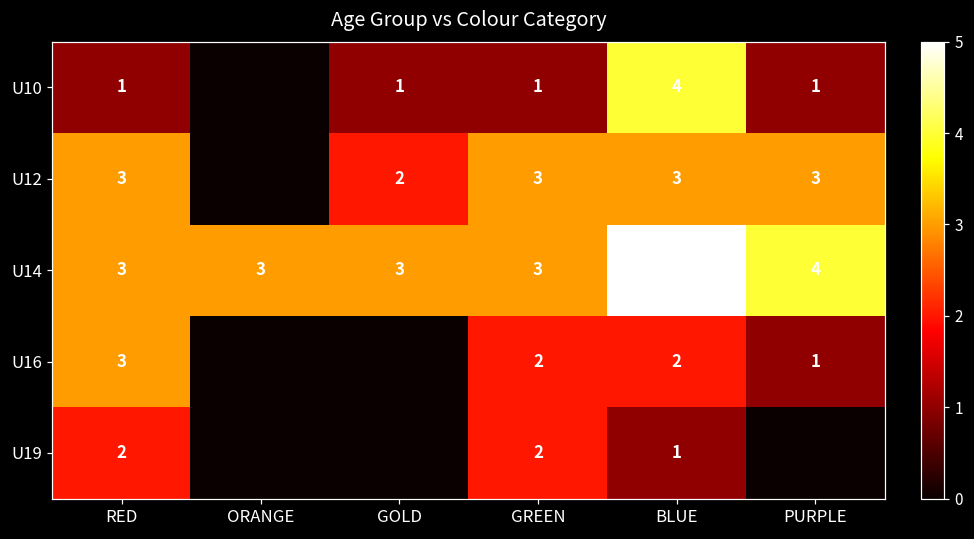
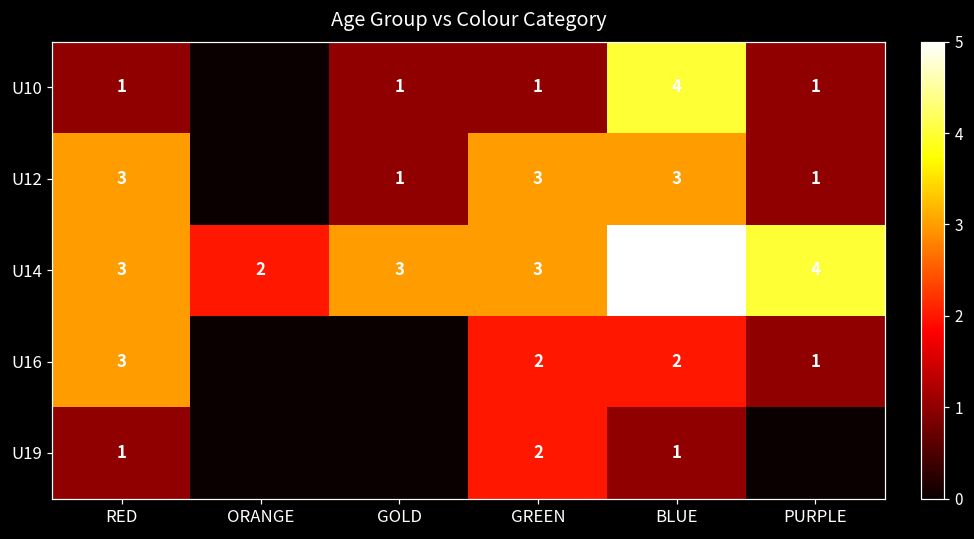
U12, GOLD: 2 -> 1
U12, PURPLE: 3 -> 1
U14, ORANGE: 3 -> 2
U19, RED: 2 -> 1
